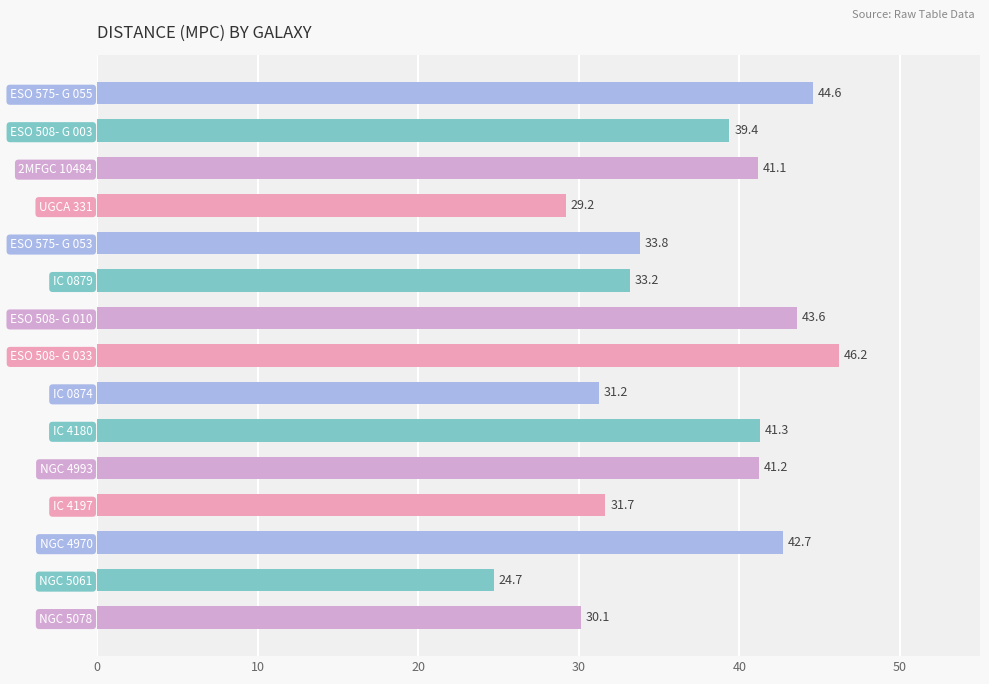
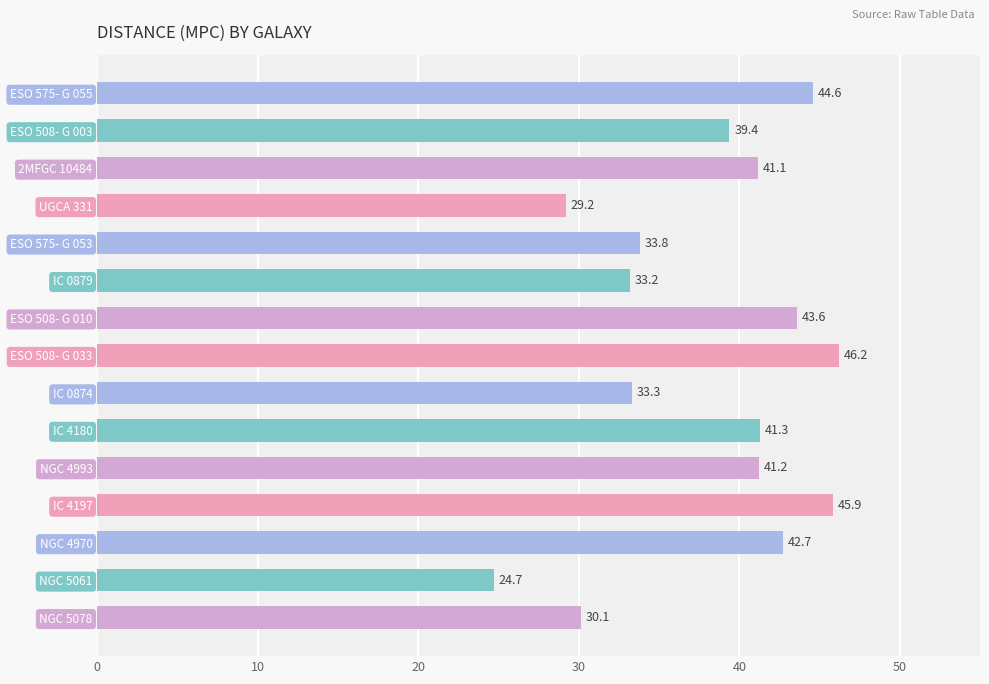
IC 0874: 31.2 -> 33.3
IC 4197: 31.7 -> 45.9
